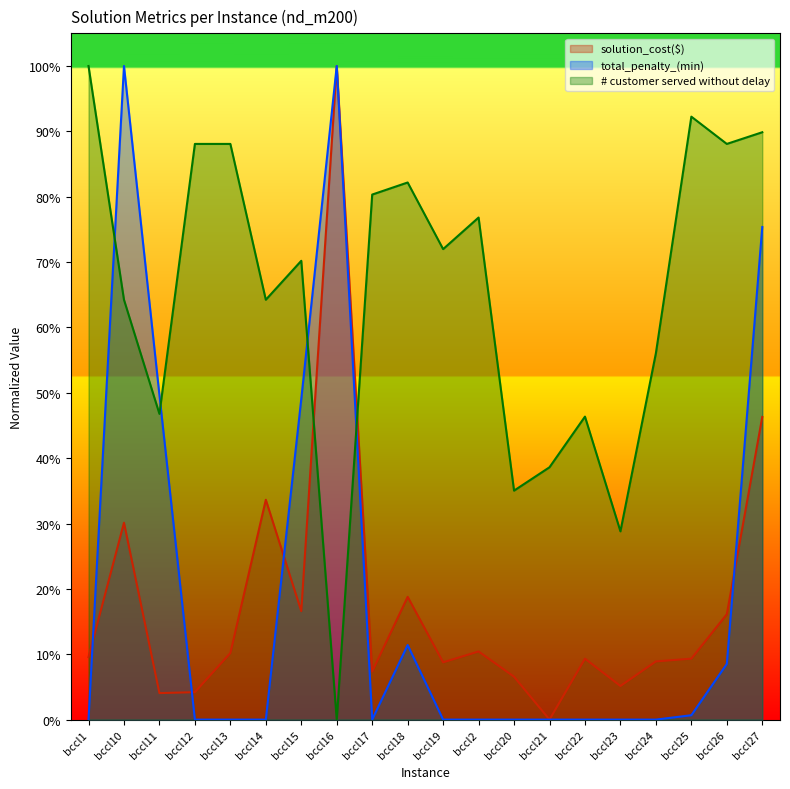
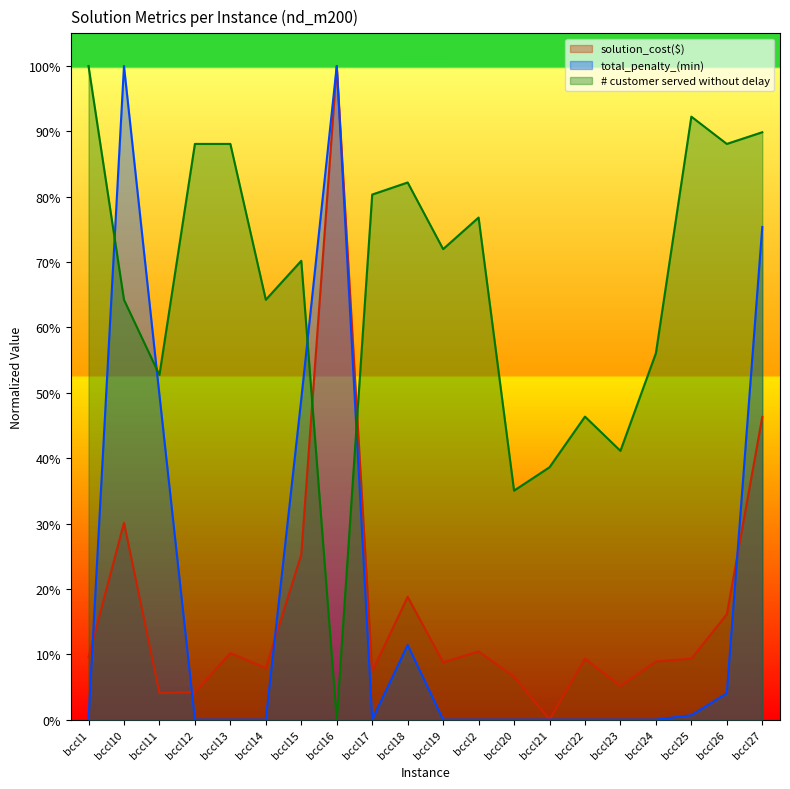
# customer served without delay, bccl11: 47% -> 53%
solution_cost($), bccl14: 34% -> 8%
solution_cost($), bccl15: 17% -> 25%
# customer served without delay, bccl23: 29% -> 41%
total_penalty_(min), bccl26: 9% -> 4%
